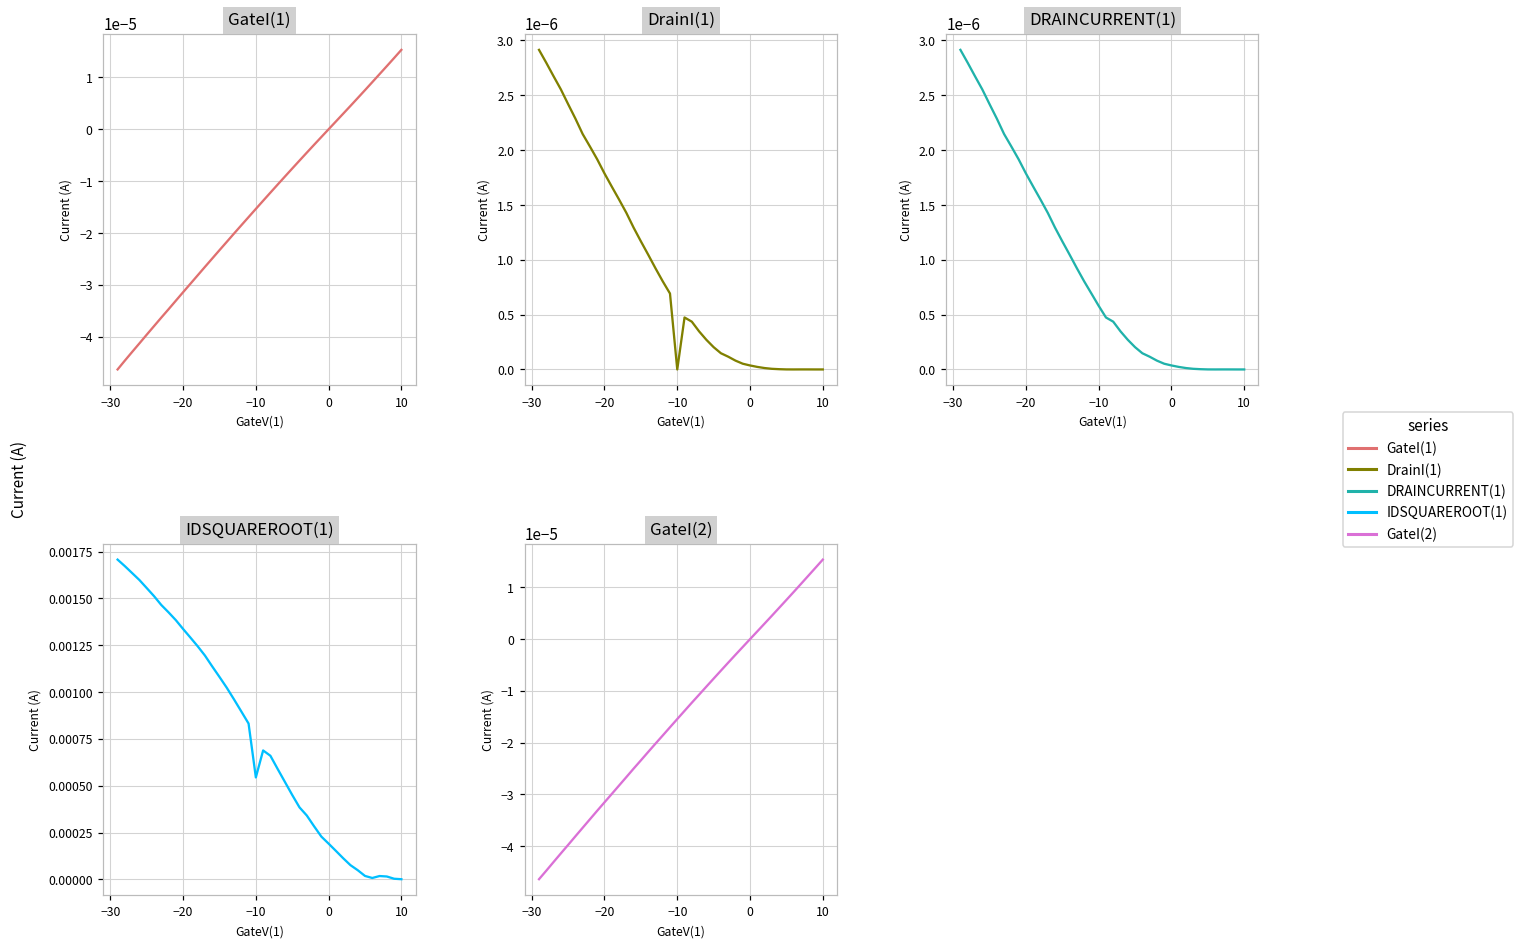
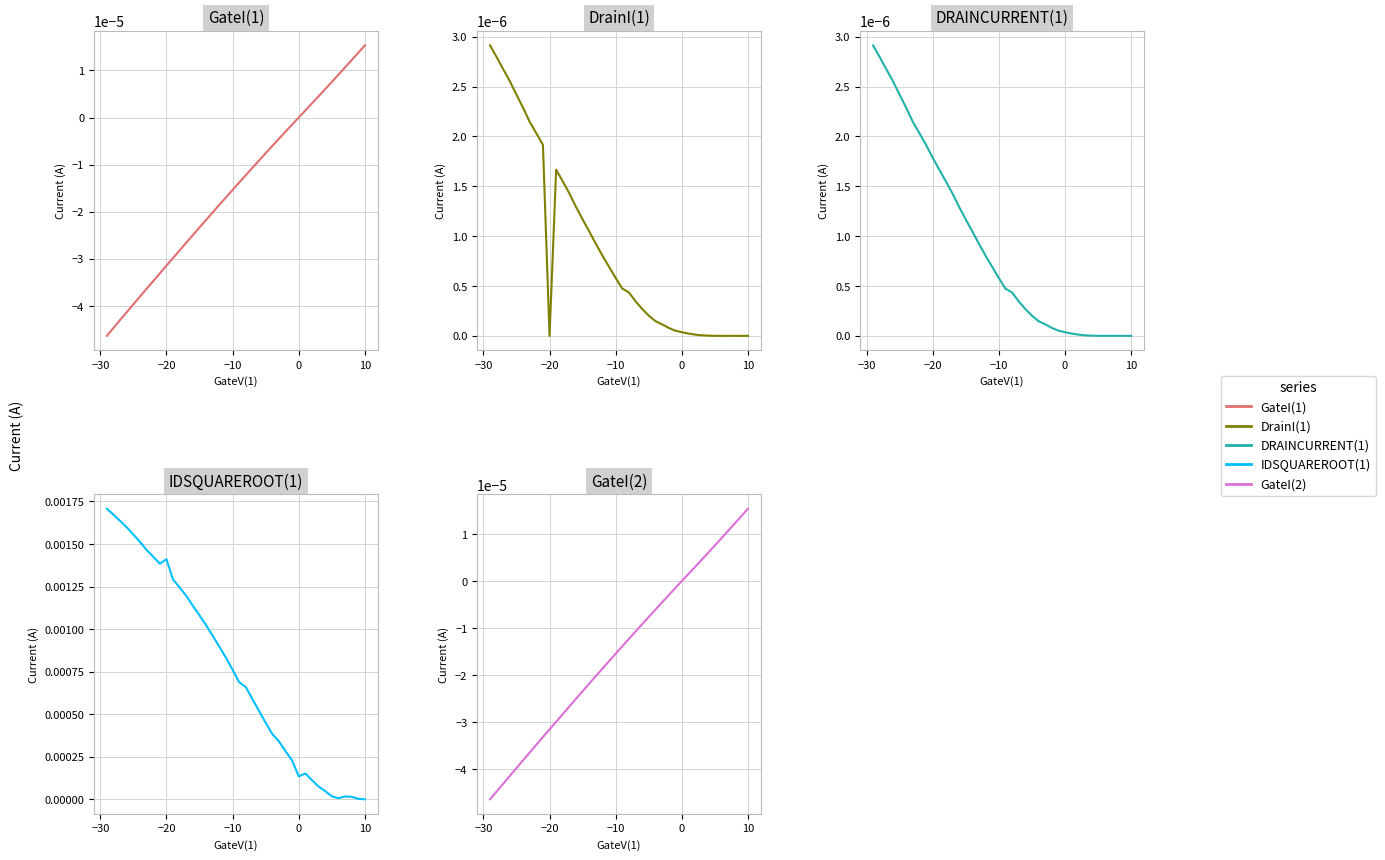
DrainI(1), −20: 0.000002 -> 0.000000
DrainI(1), −10: 0.000000 -> 0.000001
IDSQUAREROOT(1), −20: 0.00134 -> 0.00141
IDSQUAREROOT(1), −10: 0.00054 -> 0.00076
IDSQUAREROOT(1), 0: 0.00019 -> 0.00014
